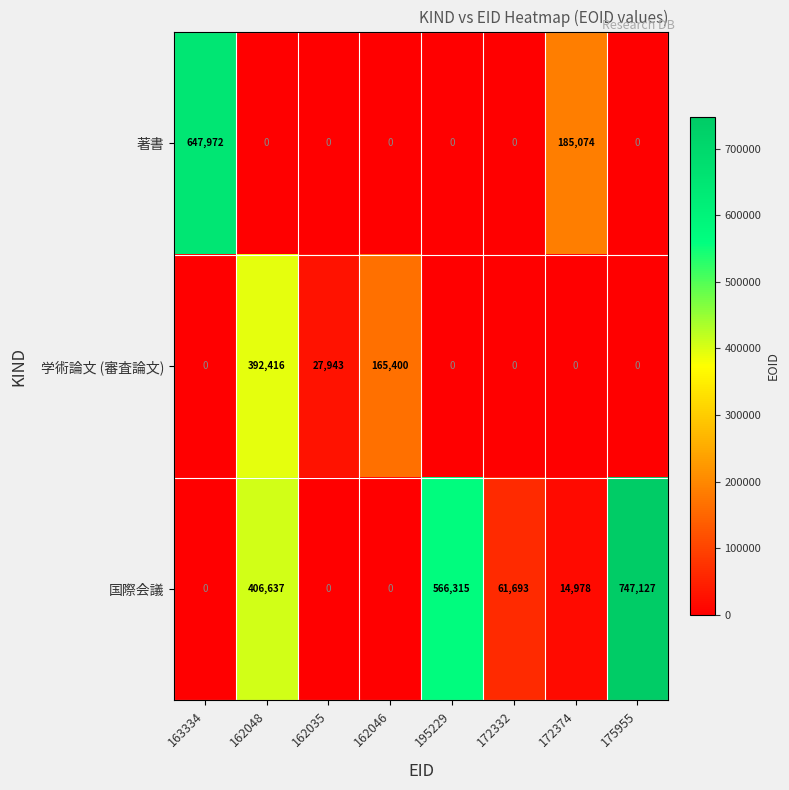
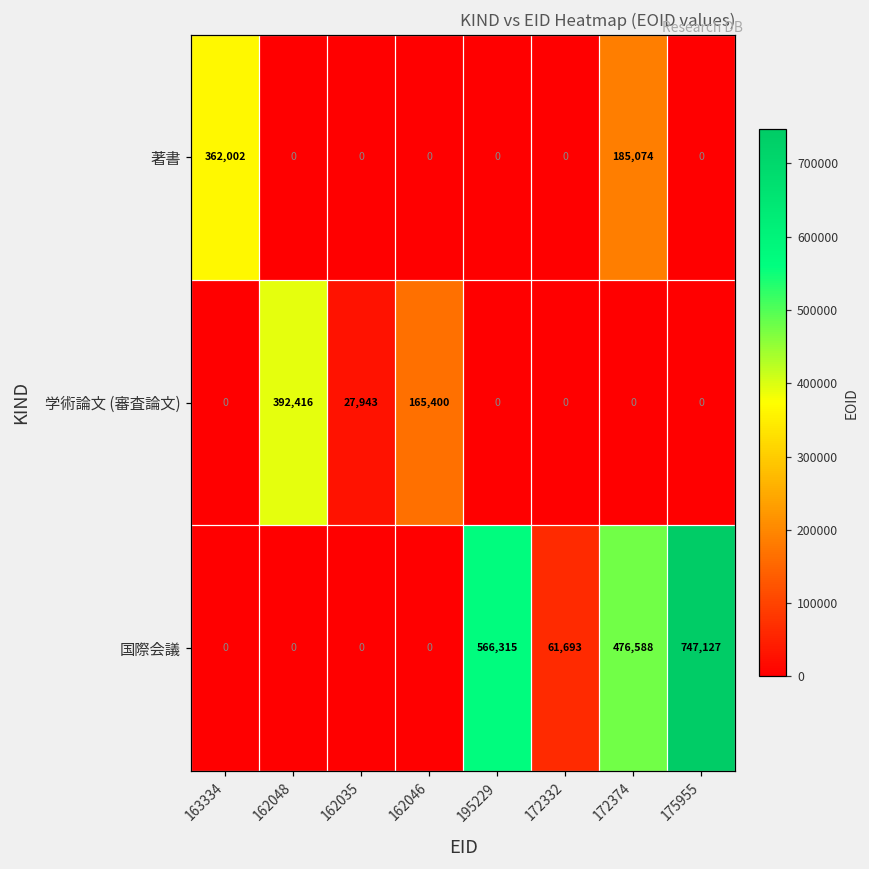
著書, 163334: 647,972 -> 362,002
国際会議, 162048: 406,637 -> 0
国際会議, 172374: 14,978 -> 476,588
